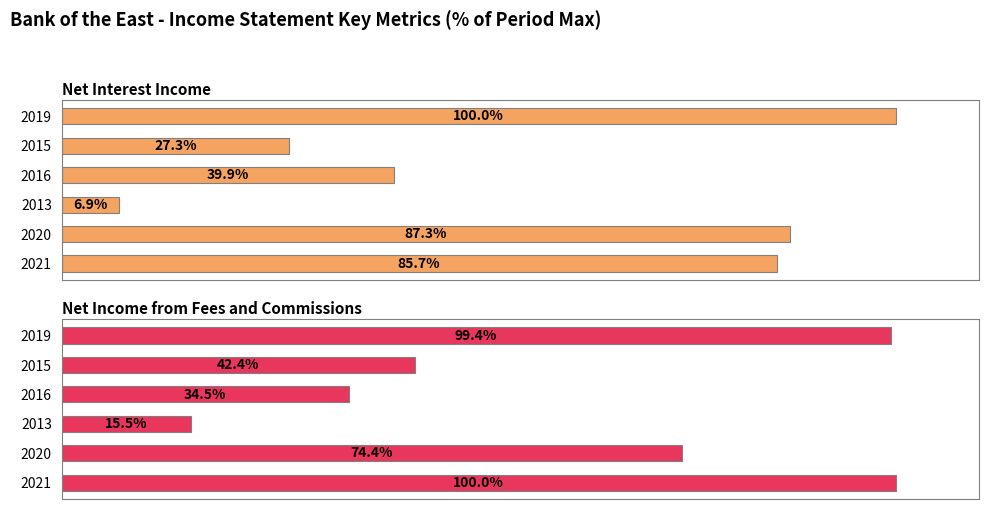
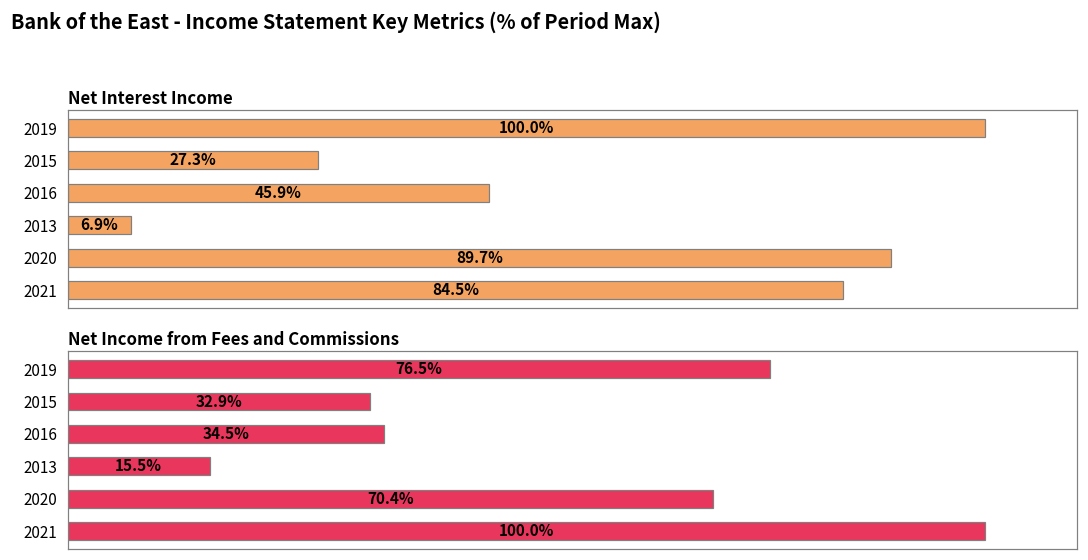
Net Interest Income, 2016: 39.9% -> 45.9%
Net Interest Income, 2020: 87.3% -> 89.7%
Net Interest Income, 2021: 85.7% -> 84.5%
Net Income from Fees and Commissions, 2019: 99.4% -> 76.5%
Net Income from Fees and Commissions, 2015: 42.4% -> 32.9%
Net Income from Fees and Commissions, 2020: 74.4% -> 70.4%
